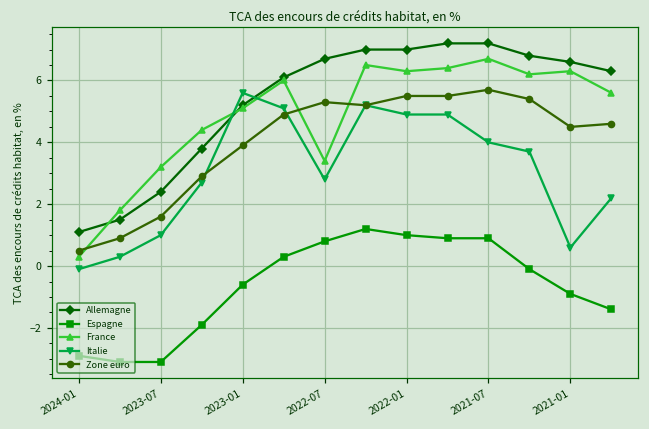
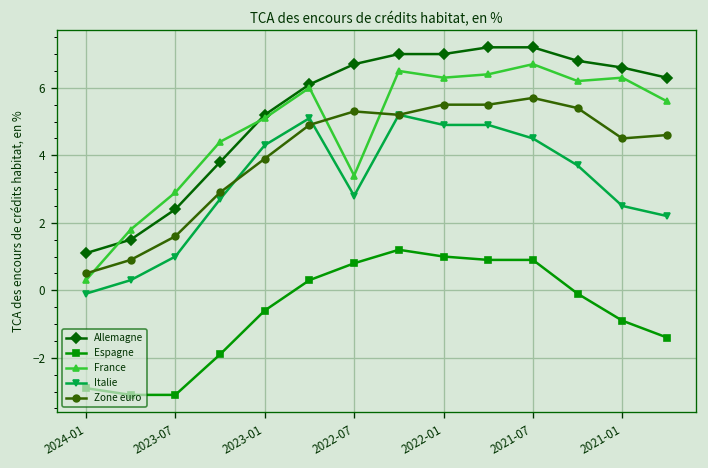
France, 2023-07: 3.2 -> 2.9
Italie, 2023-01: 5.6 -> 4.3
Italie, 2021-07: 4.0 -> 4.5
Italie, 2021-01: 0.6 -> 2.5
